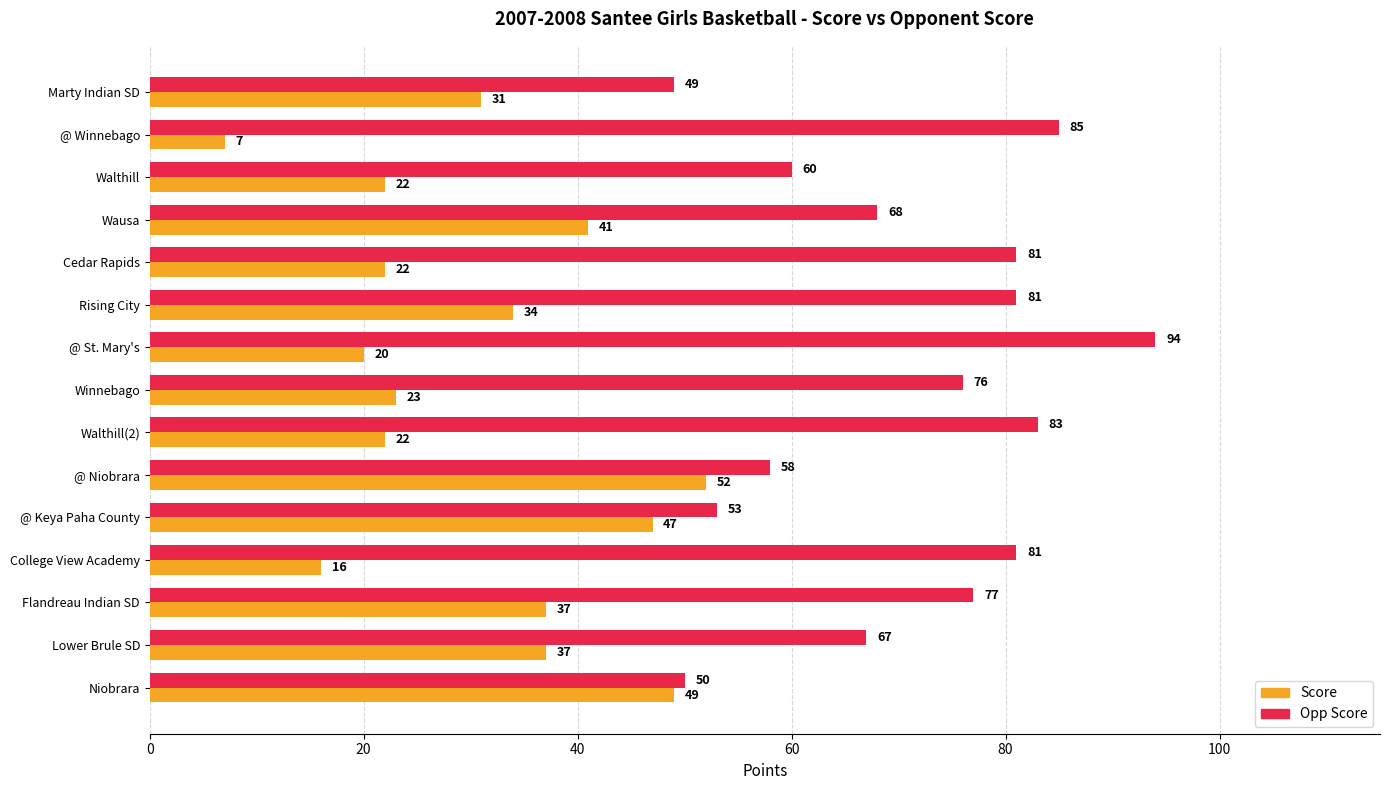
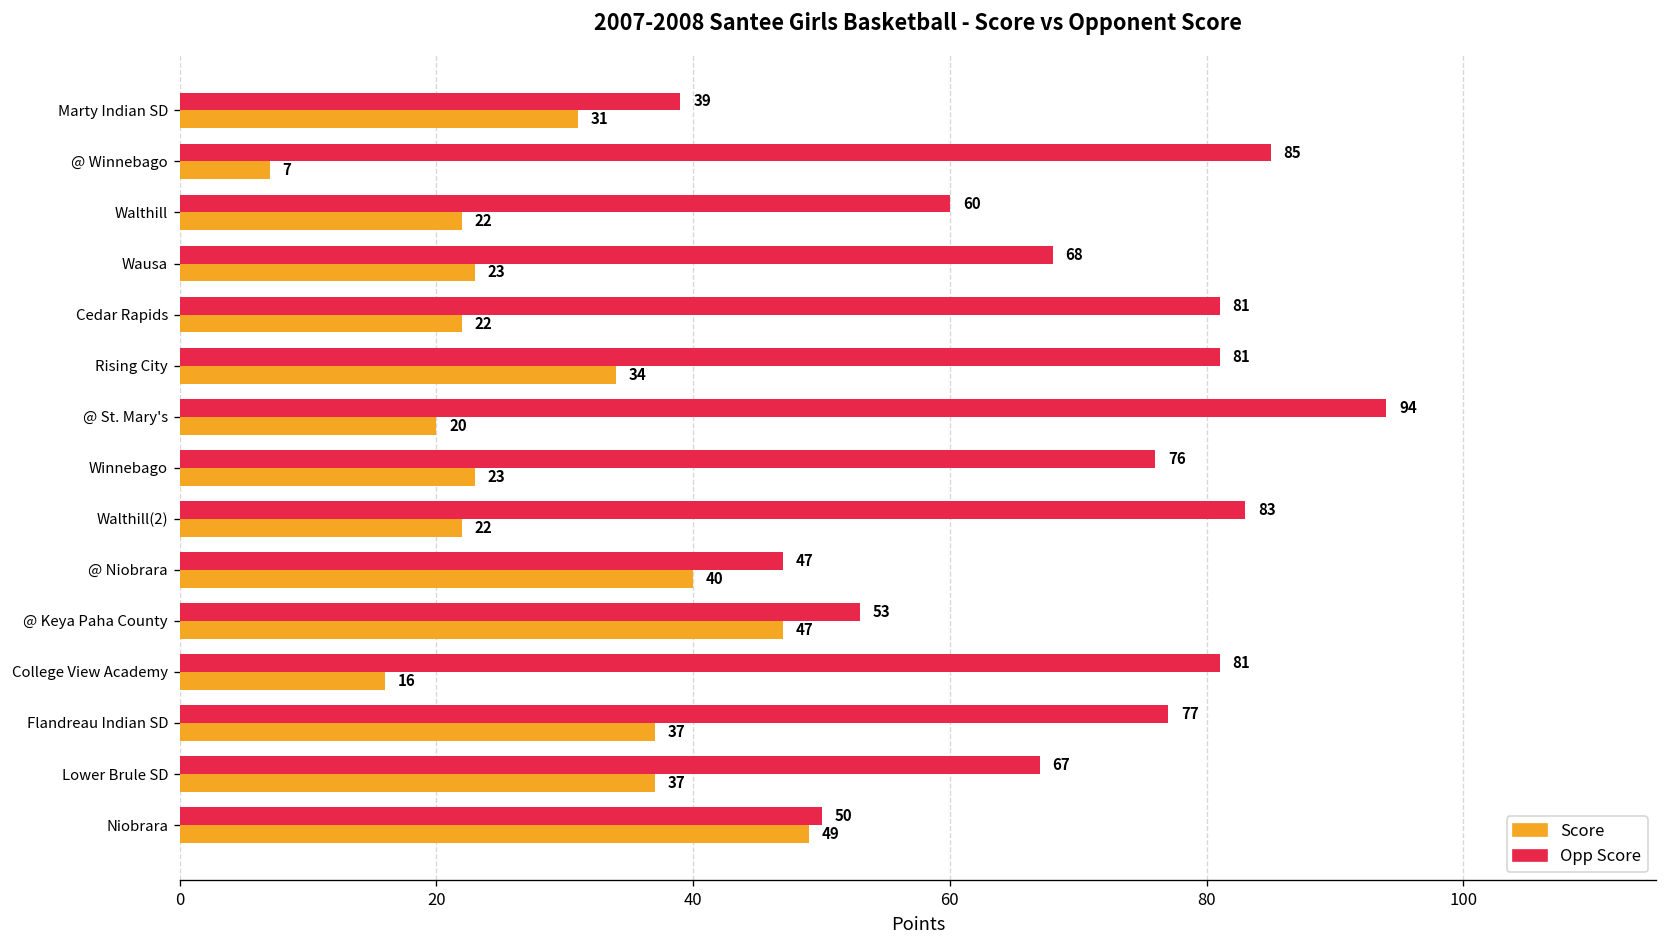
Opp Score, Marty Indian SD: 49 -> 39
Score, Wausa: 41 -> 23
Opp Score, @ Niobrara: 58 -> 47
Score, @ Niobrara: 52 -> 40
